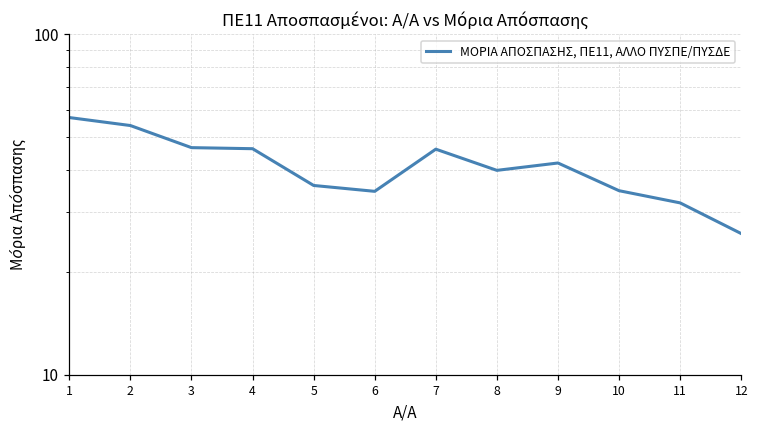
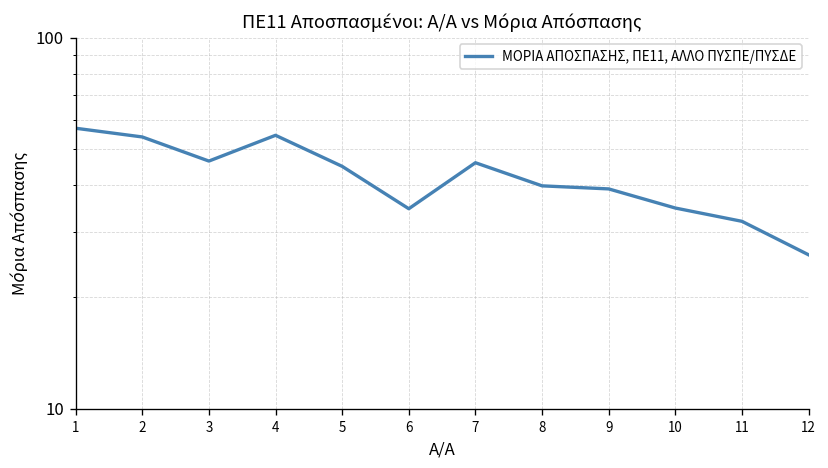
4: 46 -> 55
5: 36 -> 45
9: 42 -> 39
